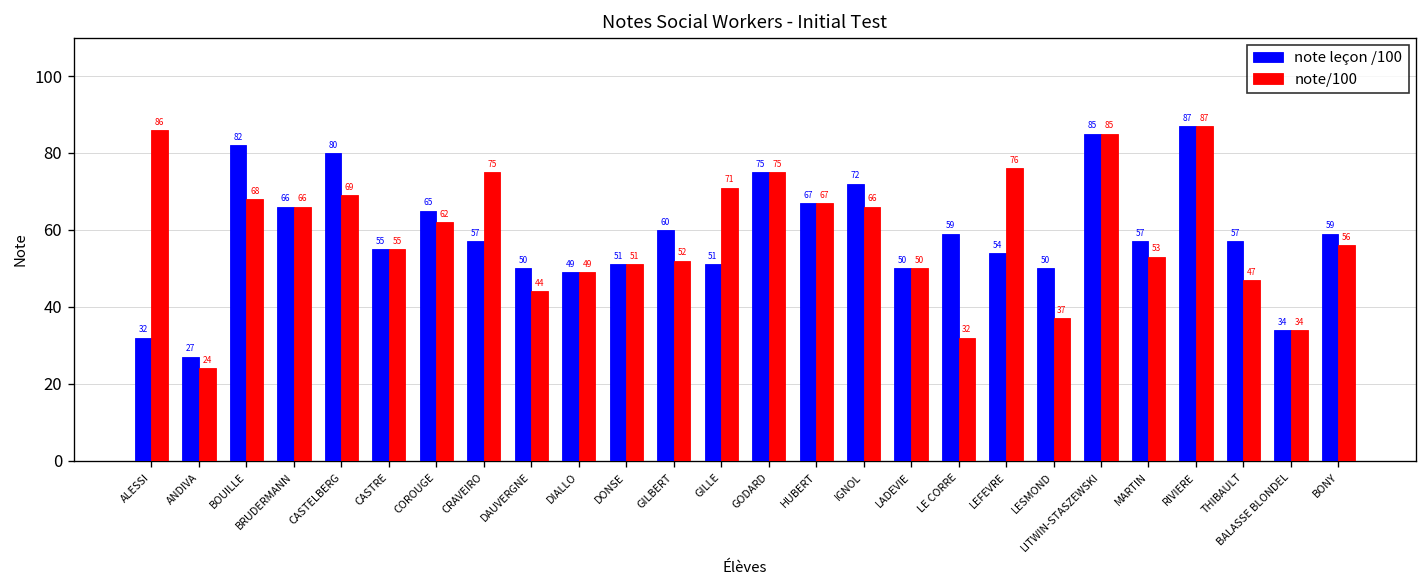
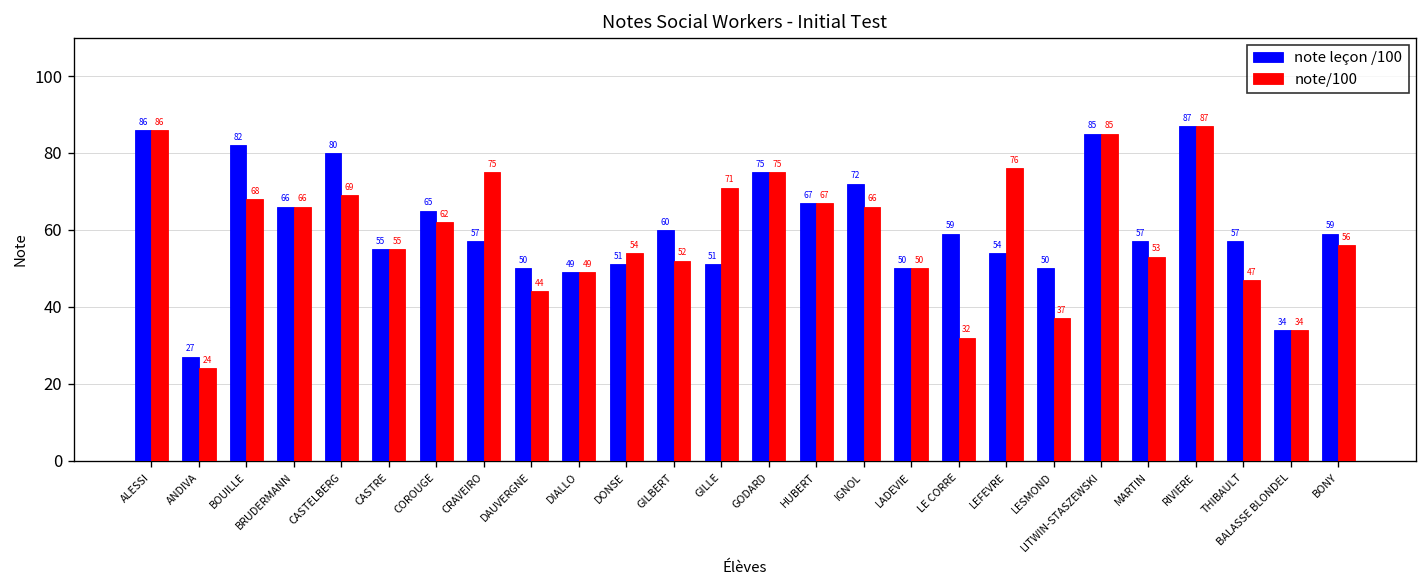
note leçon /100, ALESSI: 32 -> 86
note/100, DONSE: 51 -> 54
